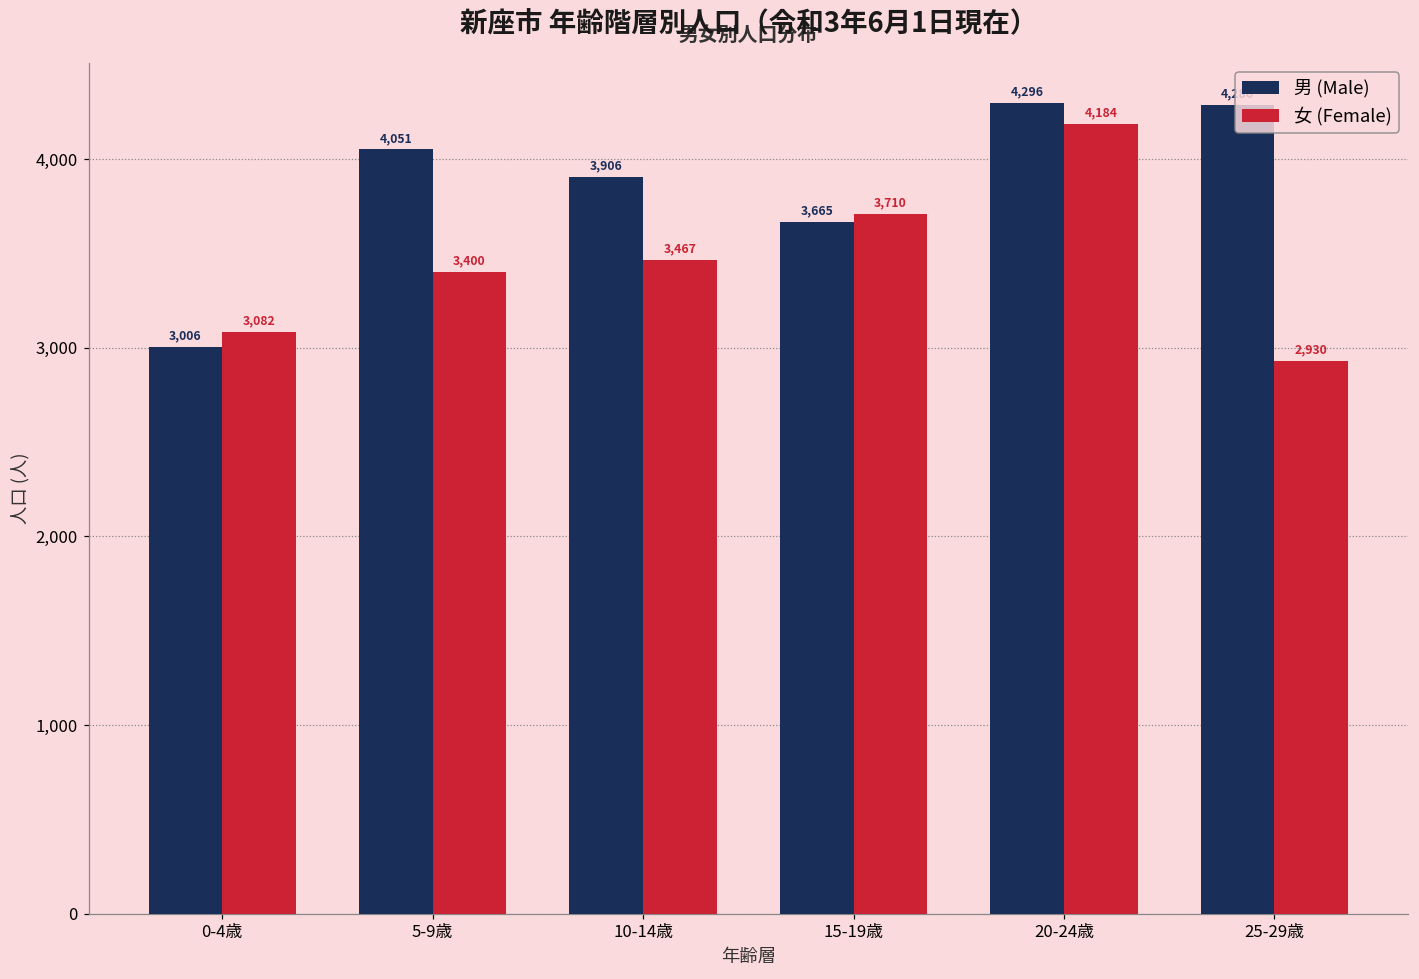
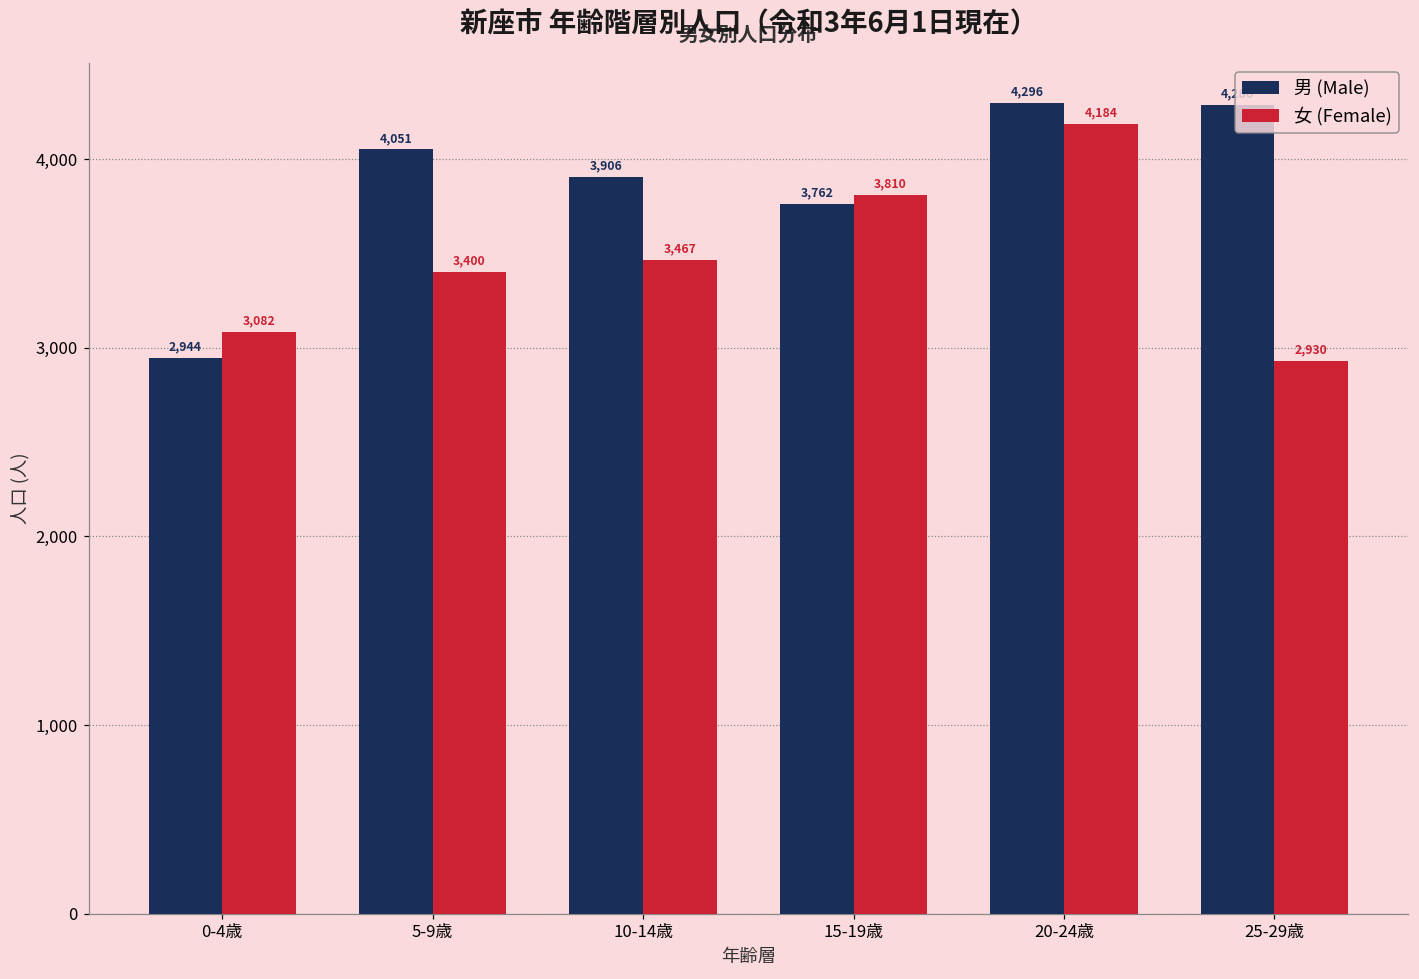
男 (Male), 0-4歳: 3,006 -> 2,944
男 (Male), 15-19歳: 3,665 -> 3,762
女 (Female), 15-19歳: 3,710 -> 3,810
